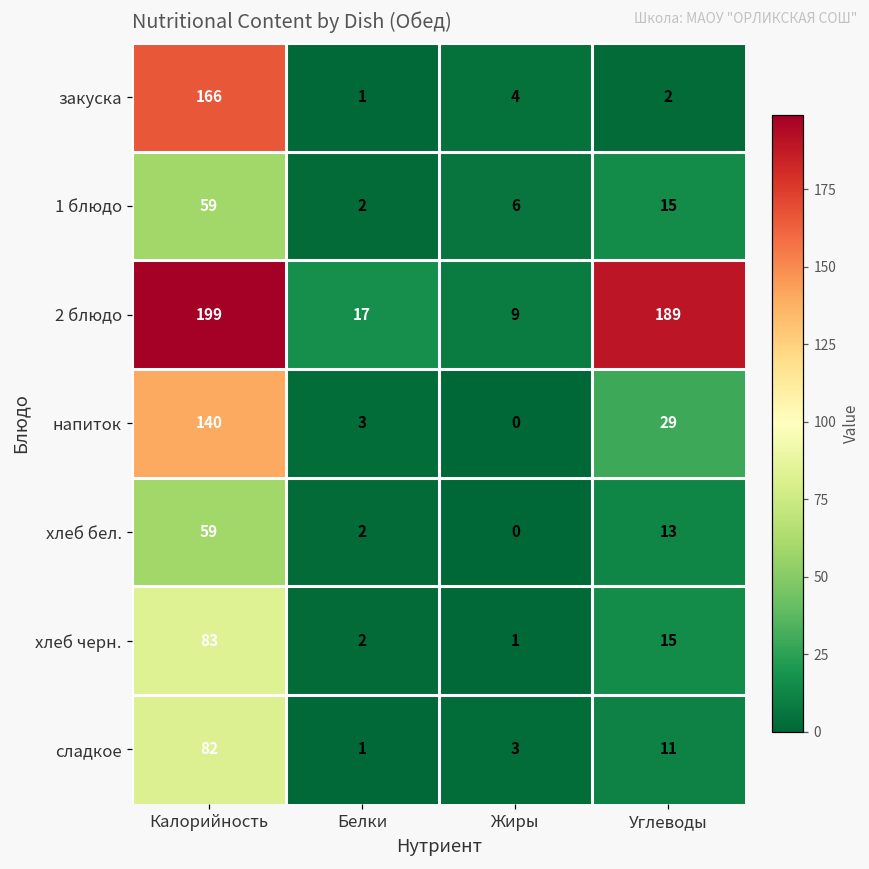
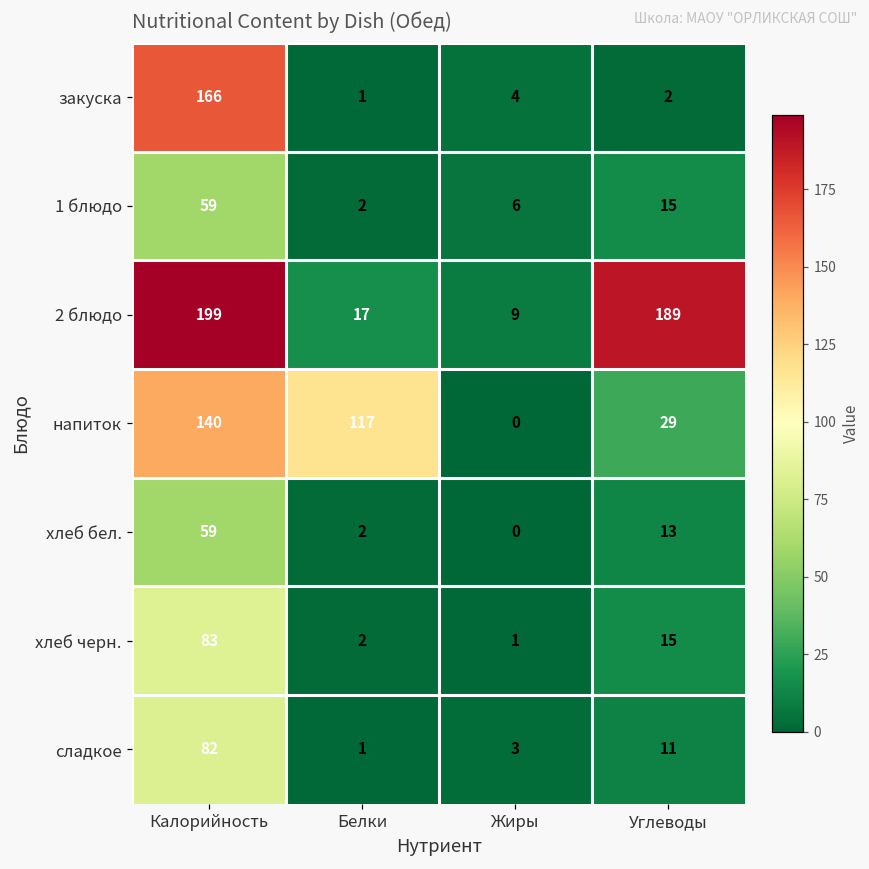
напиток, Белки: 3 -> 117
